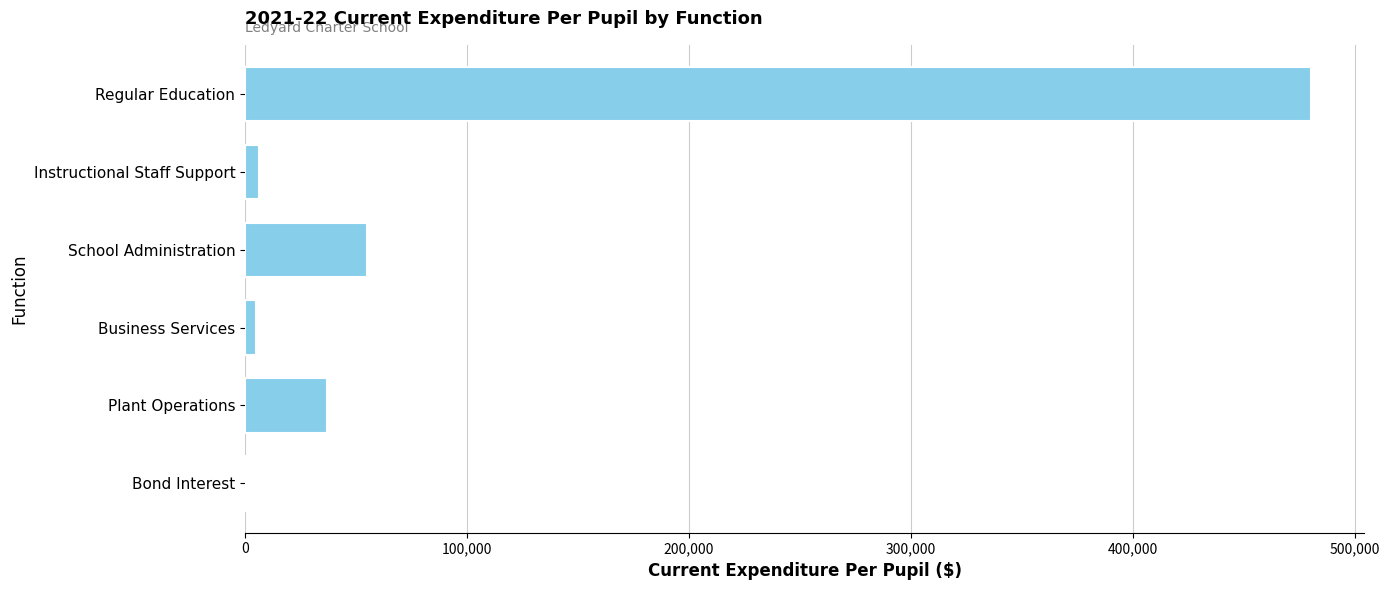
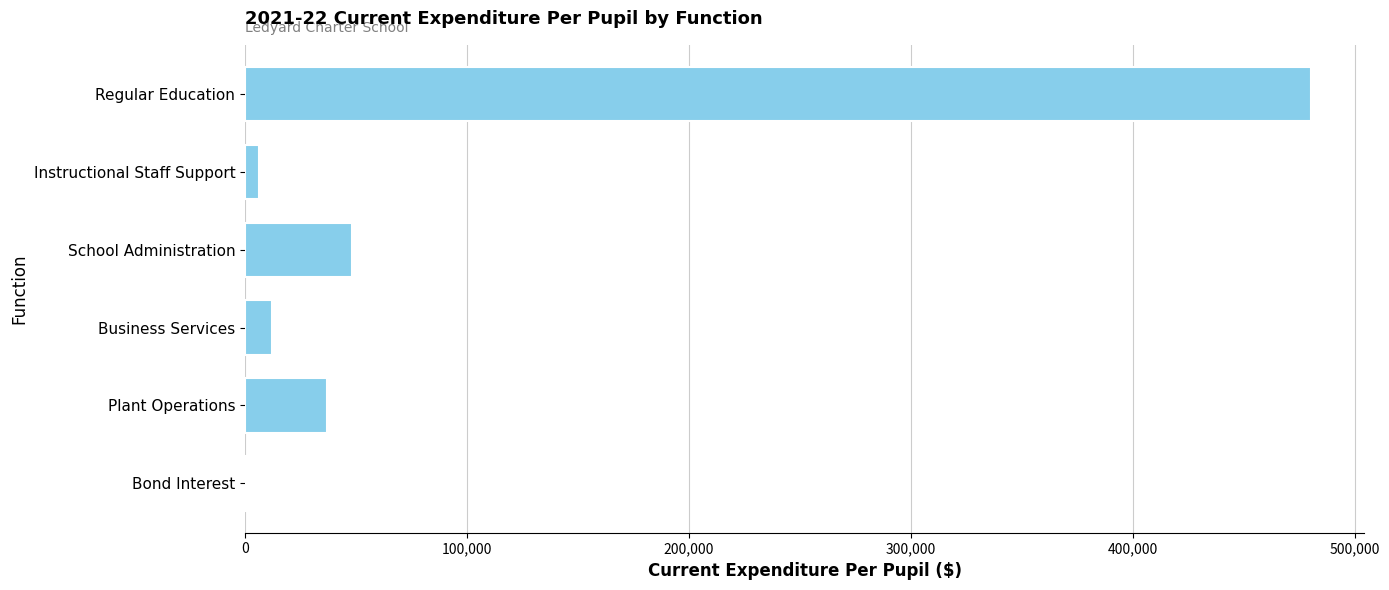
School Administration: 55,000 -> 48,000
Business Services: 5,000 -> 12,000
